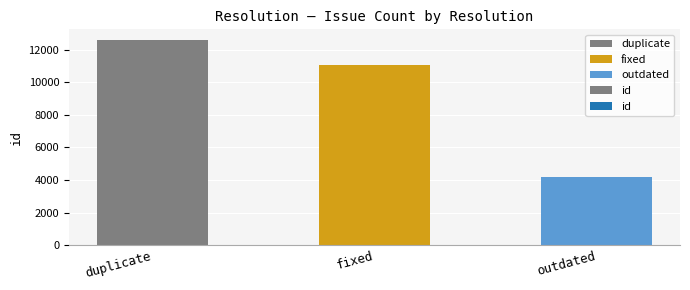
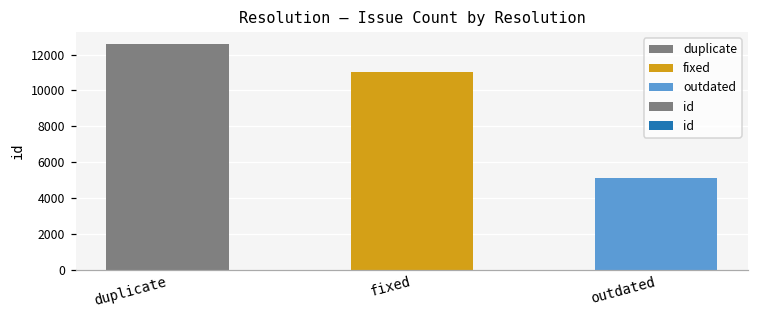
outdated: 4200 -> 5100
